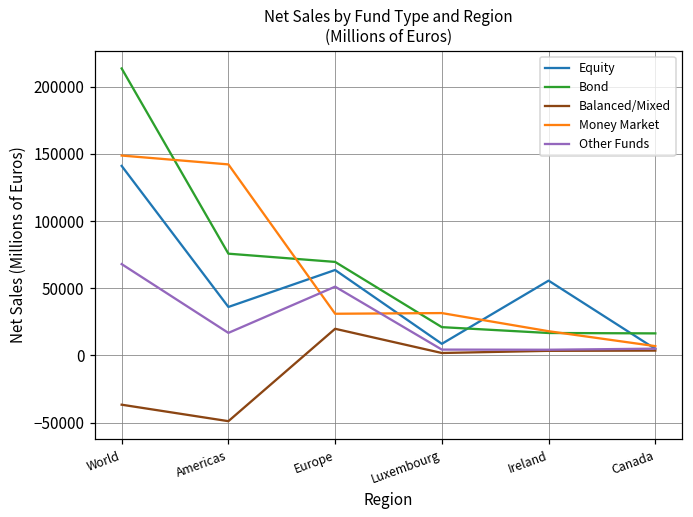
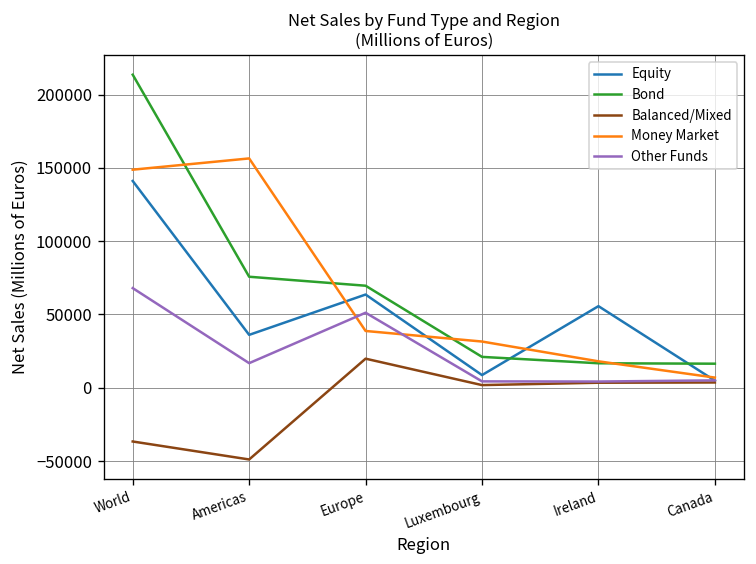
Money Market, Americas: 142000 -> 156000
Money Market, Europe: 31000 -> 39000
